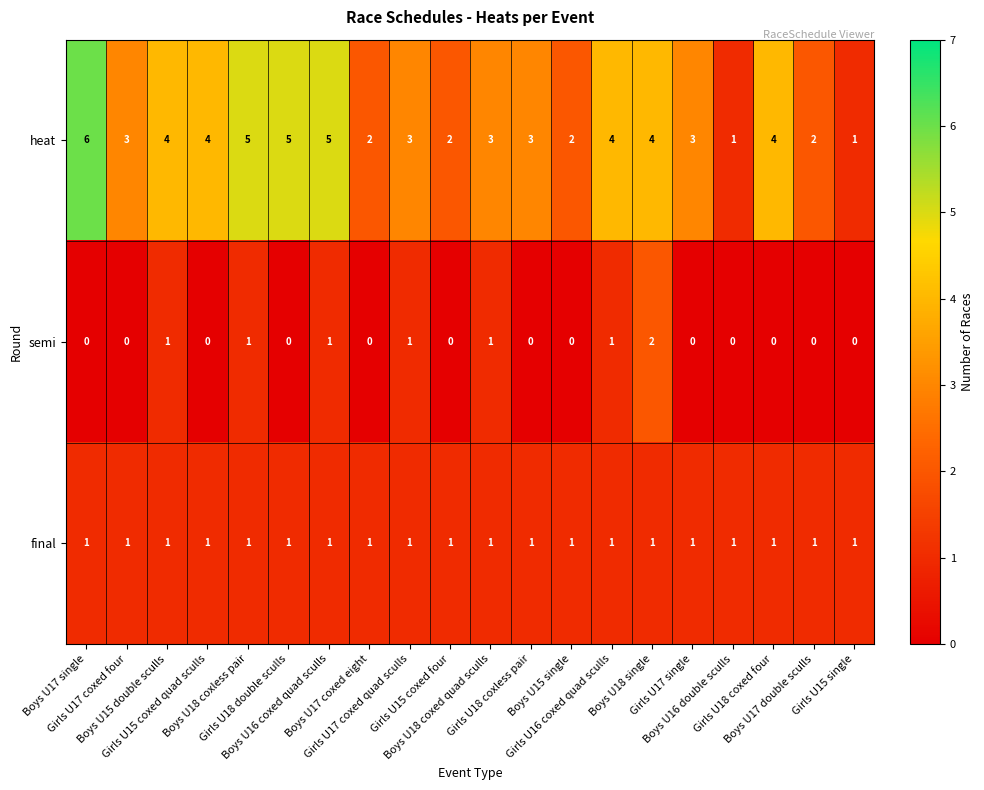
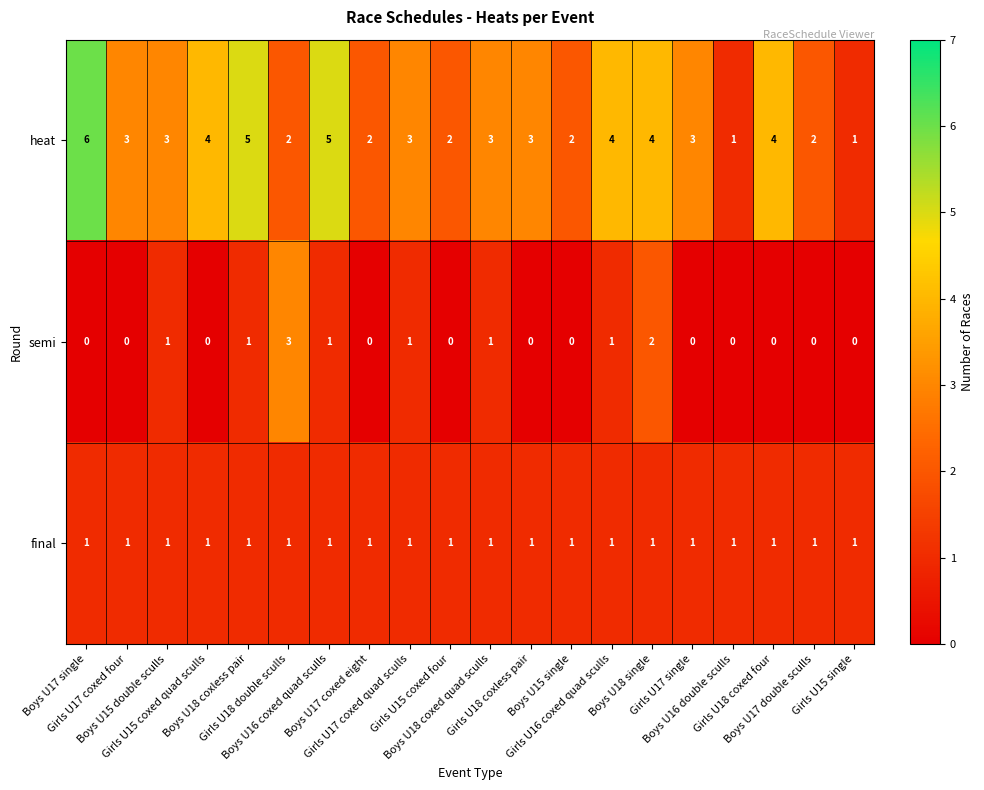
heat, Boys U15 double sculls: 4 -> 3
heat, Girls U18 double sculls: 5 -> 2
semi, Girls U18 double sculls: 0 -> 3
